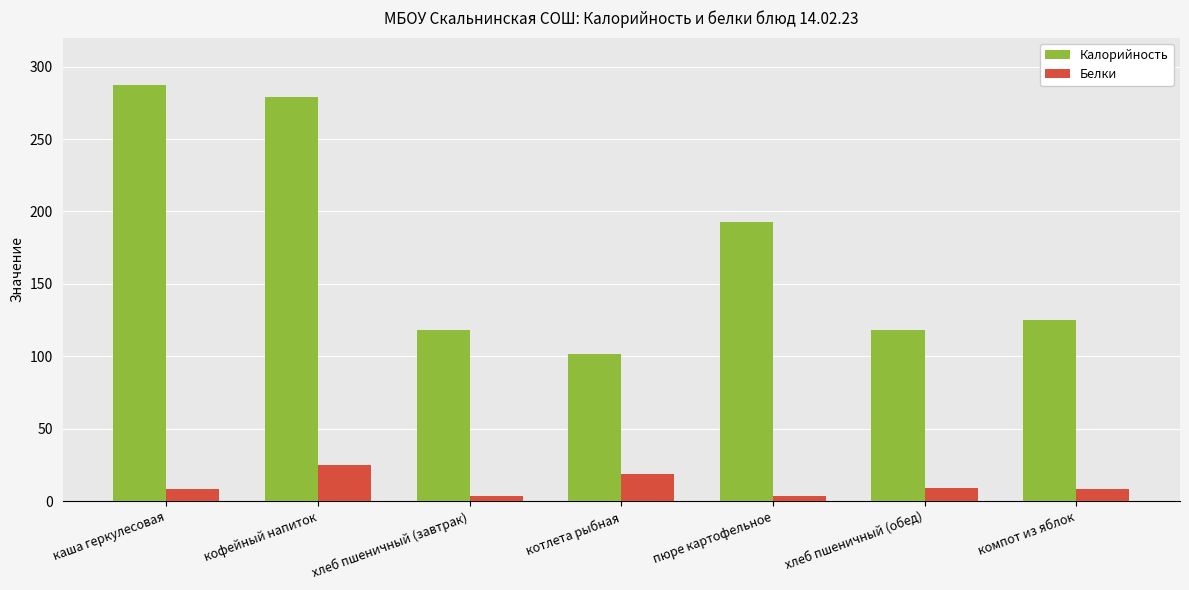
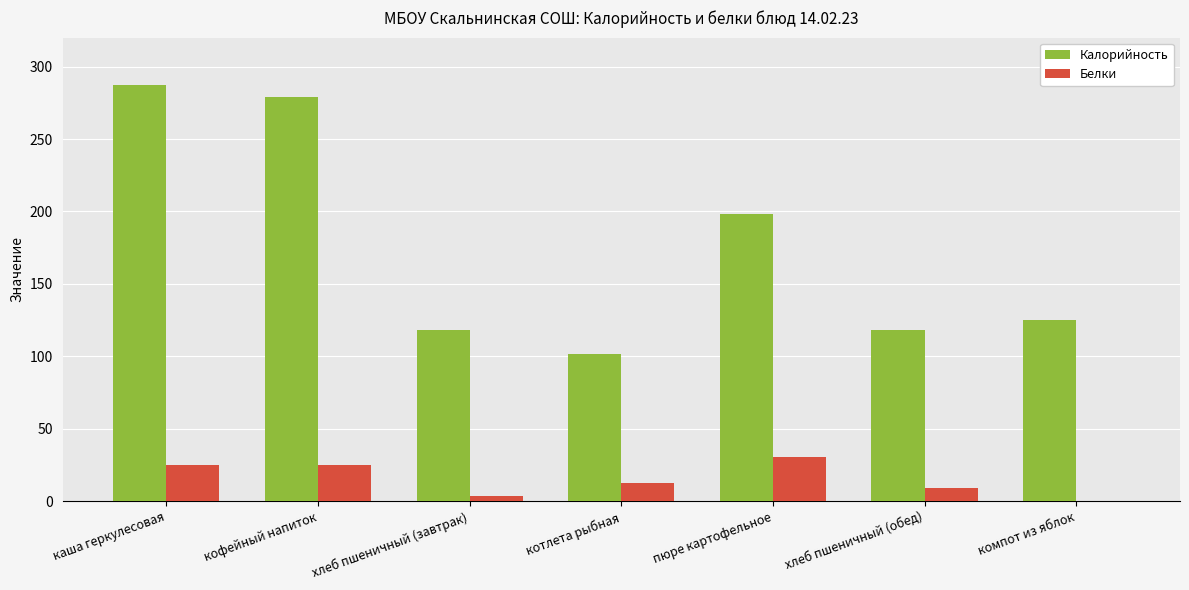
Белки, каша геркулесовая: 9 -> 25
Белки, котлета рыбная: 19 -> 13
Калорийность, пюре картофельное: 193 -> 199
Белки, пюре картофельное: 4 -> 31
Белки, компот из яблок: 9 -> 0
